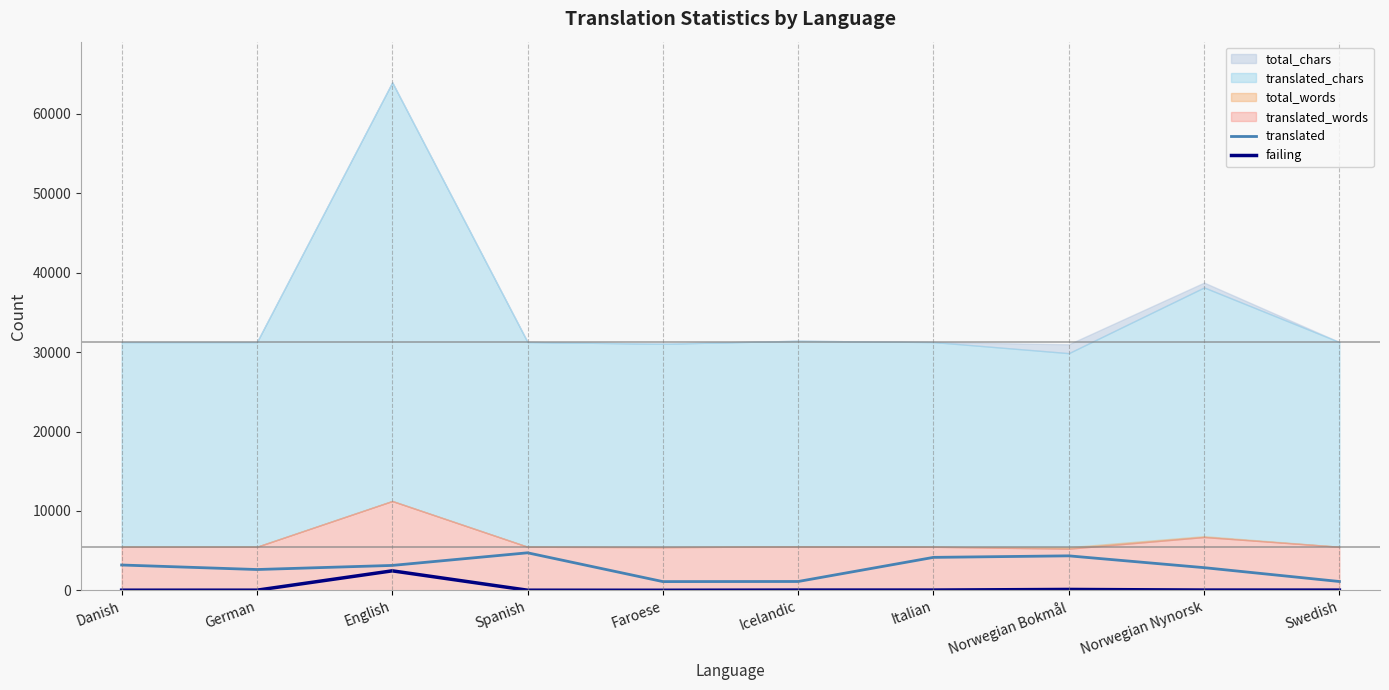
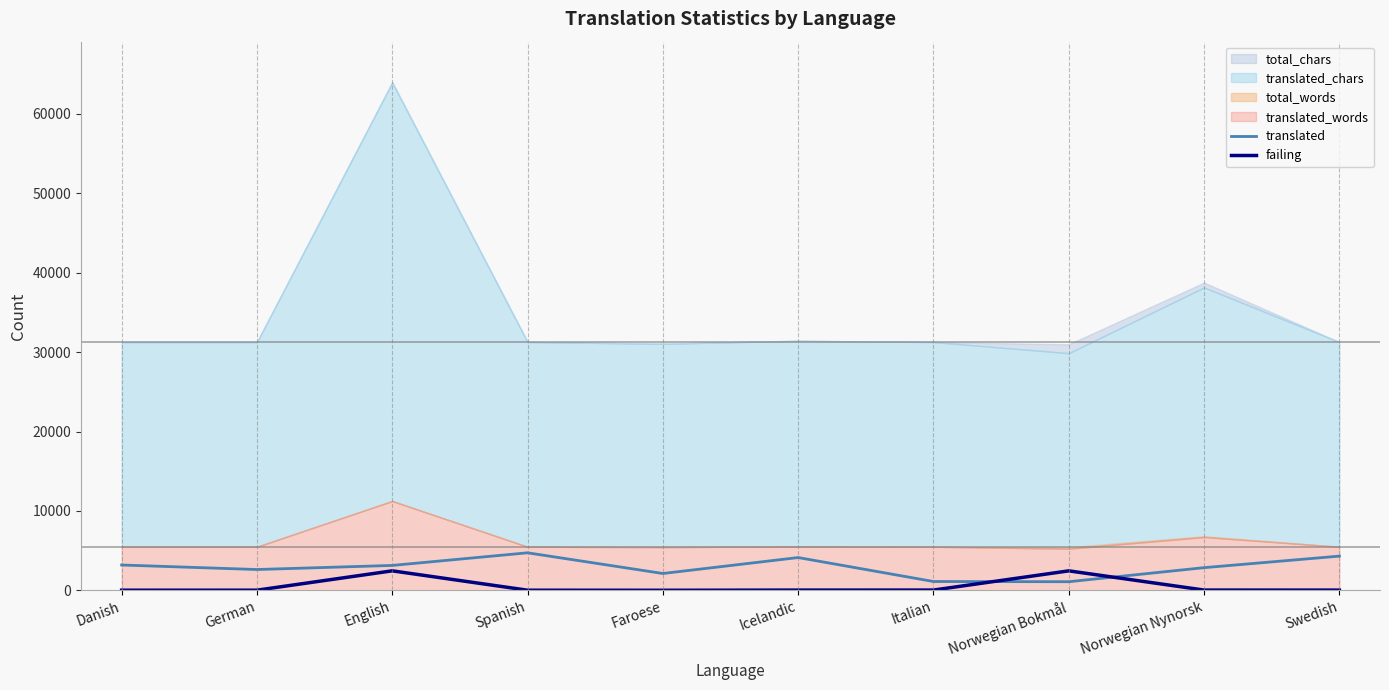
translated, Faroese: 1000 -> 2000
translated, Icelandic: 1000 -> 4000
translated, Italian: 4000 -> 1000
translated, Norwegian Bokmål: 4000 -> 1000
failing, Norwegian Bokmål: 0 -> 2000
translated, Swedish: 1000 -> 4000
